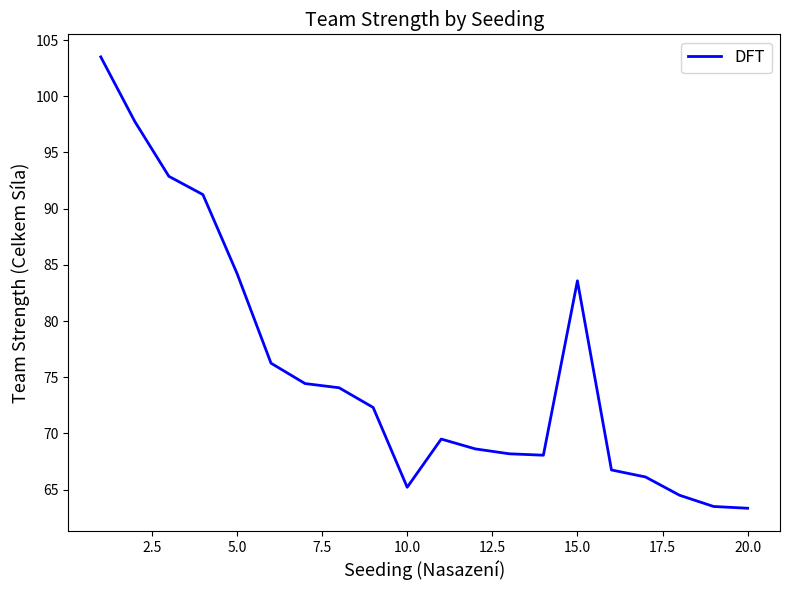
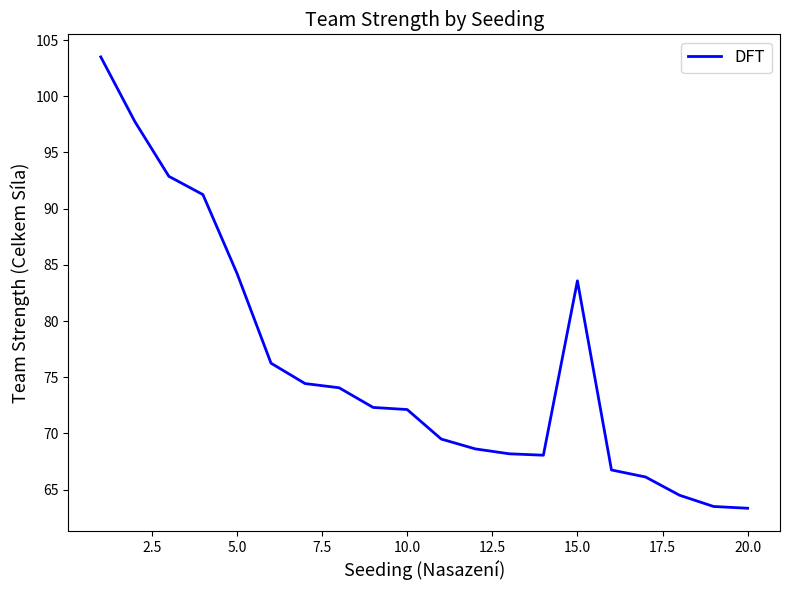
10.0: 65.2 -> 72.1
